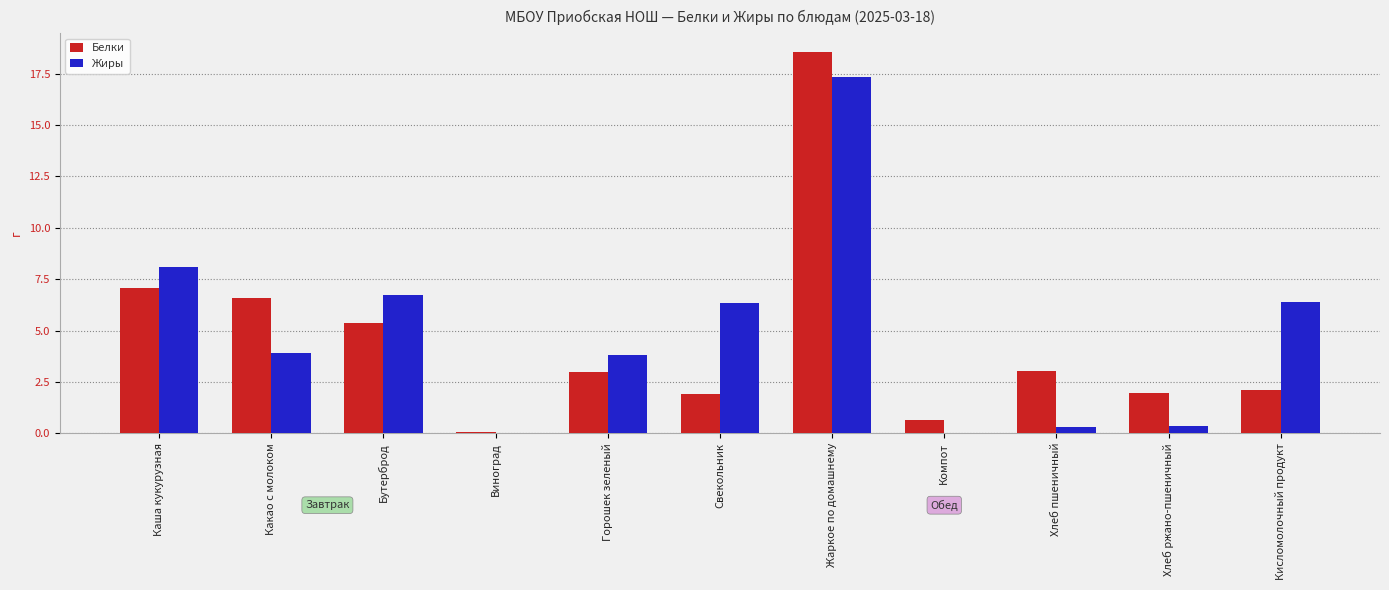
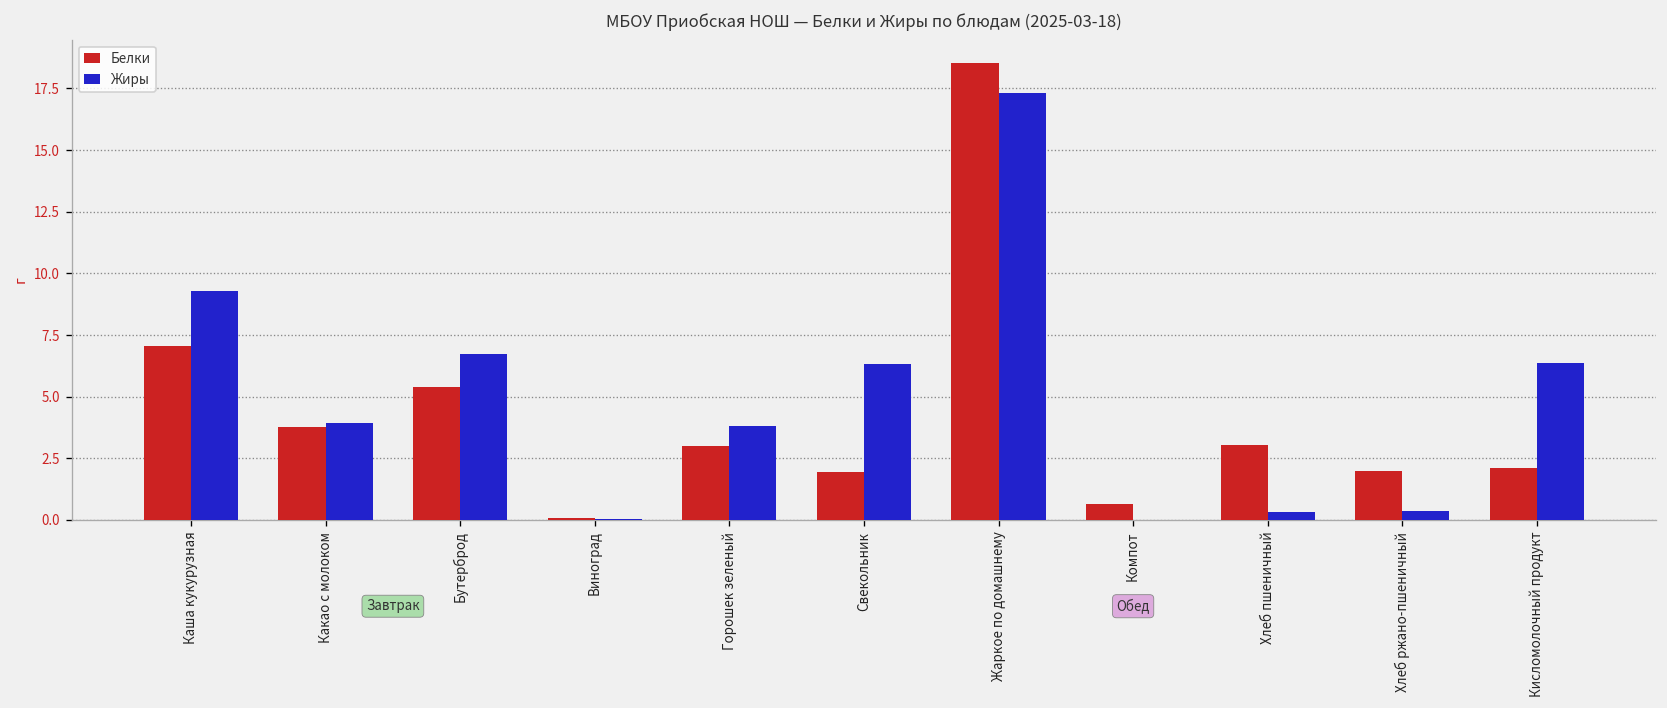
Жиры, Каша кукурузная: 8.1 -> 9.3
Белки, Какао с молоком: 6.6 -> 3.8
